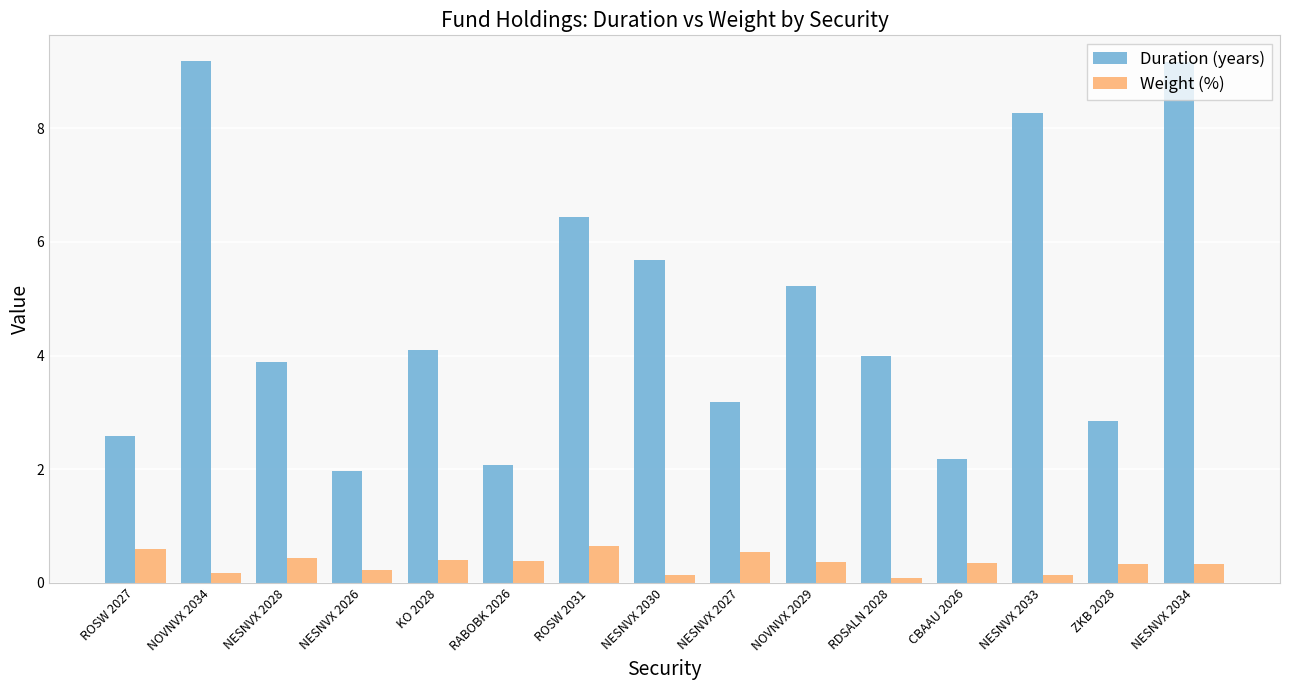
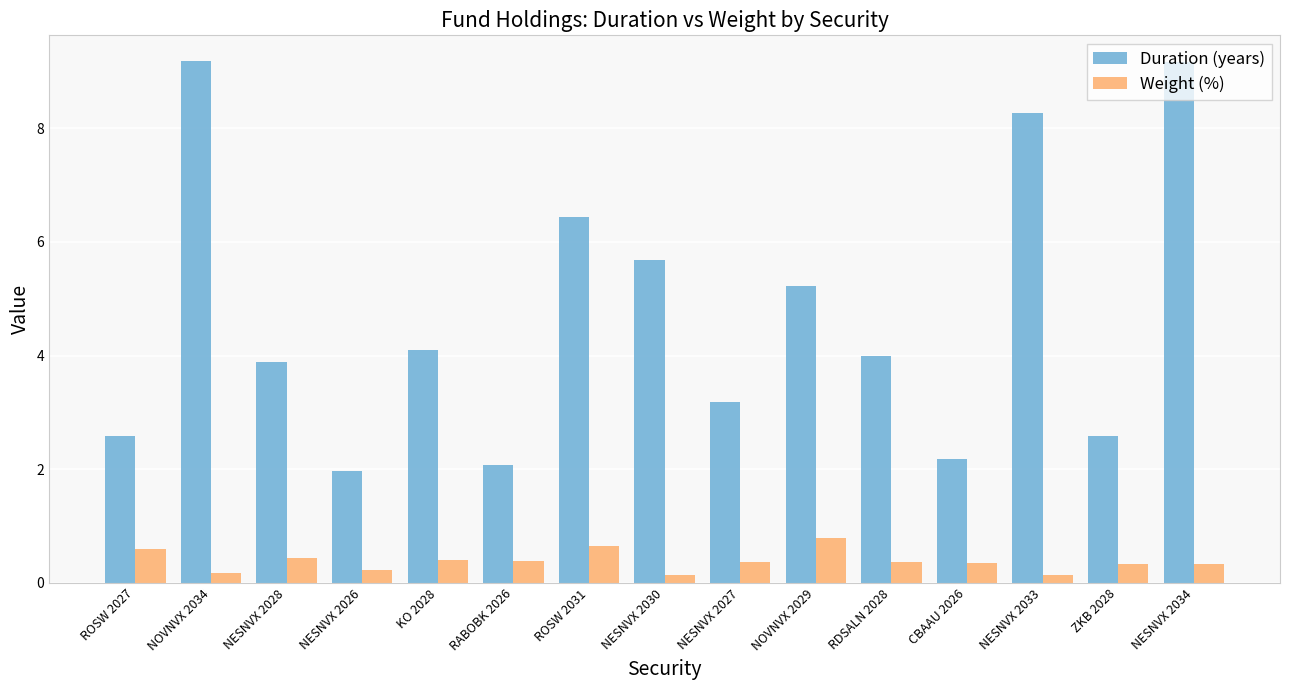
Weight (%), NESNVX 2027: 0.5 -> 0.4
Weight (%), NOVNVX 2029: 0.4 -> 0.8
Weight (%), RDSALN 2028: 0.1 -> 0.4
Duration (years), ZKB 2028: 2.9 -> 2.6
